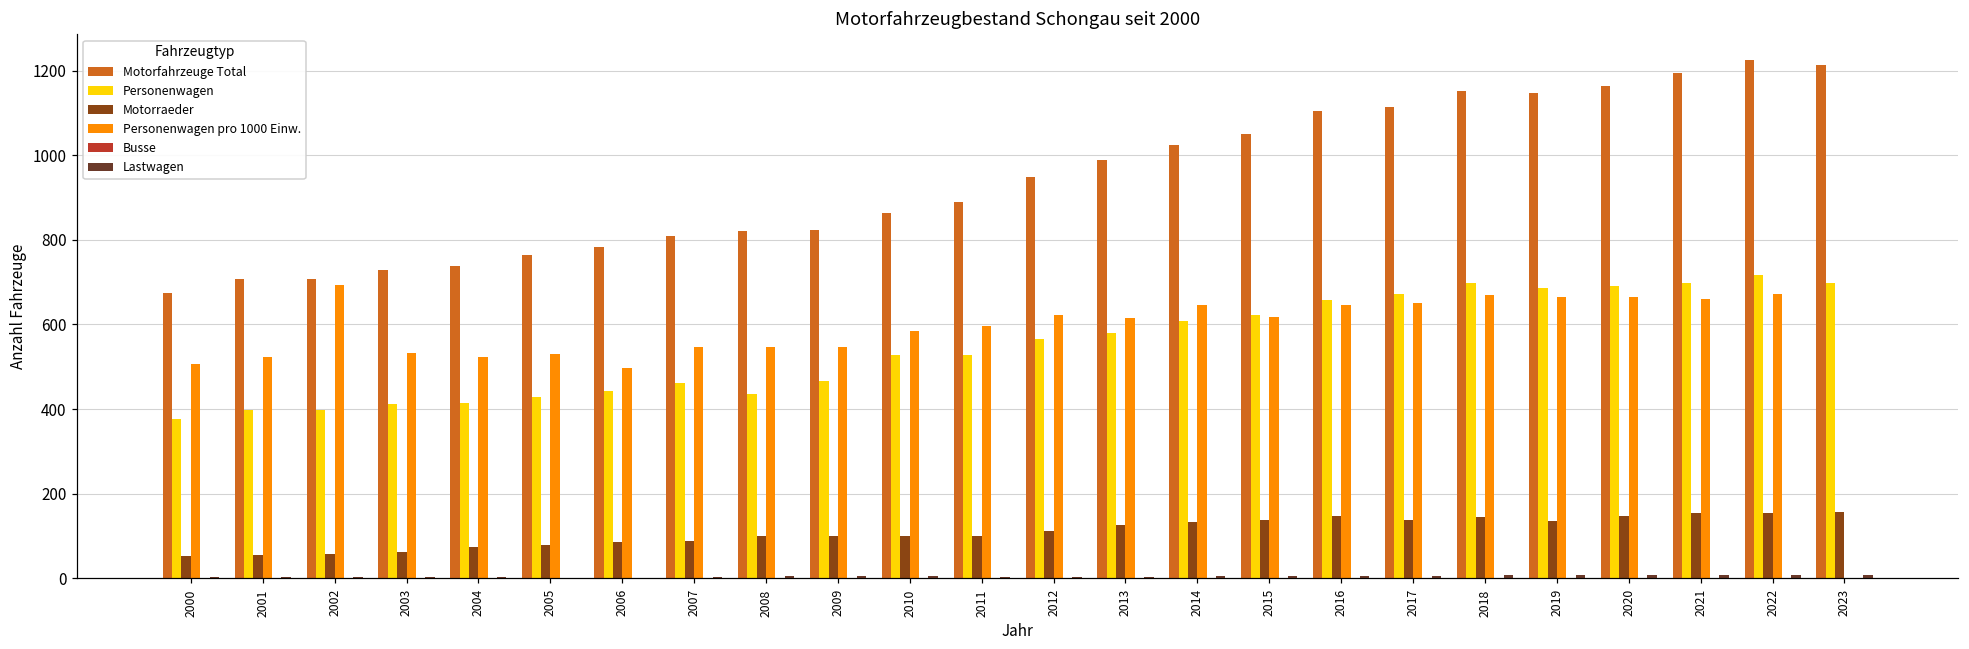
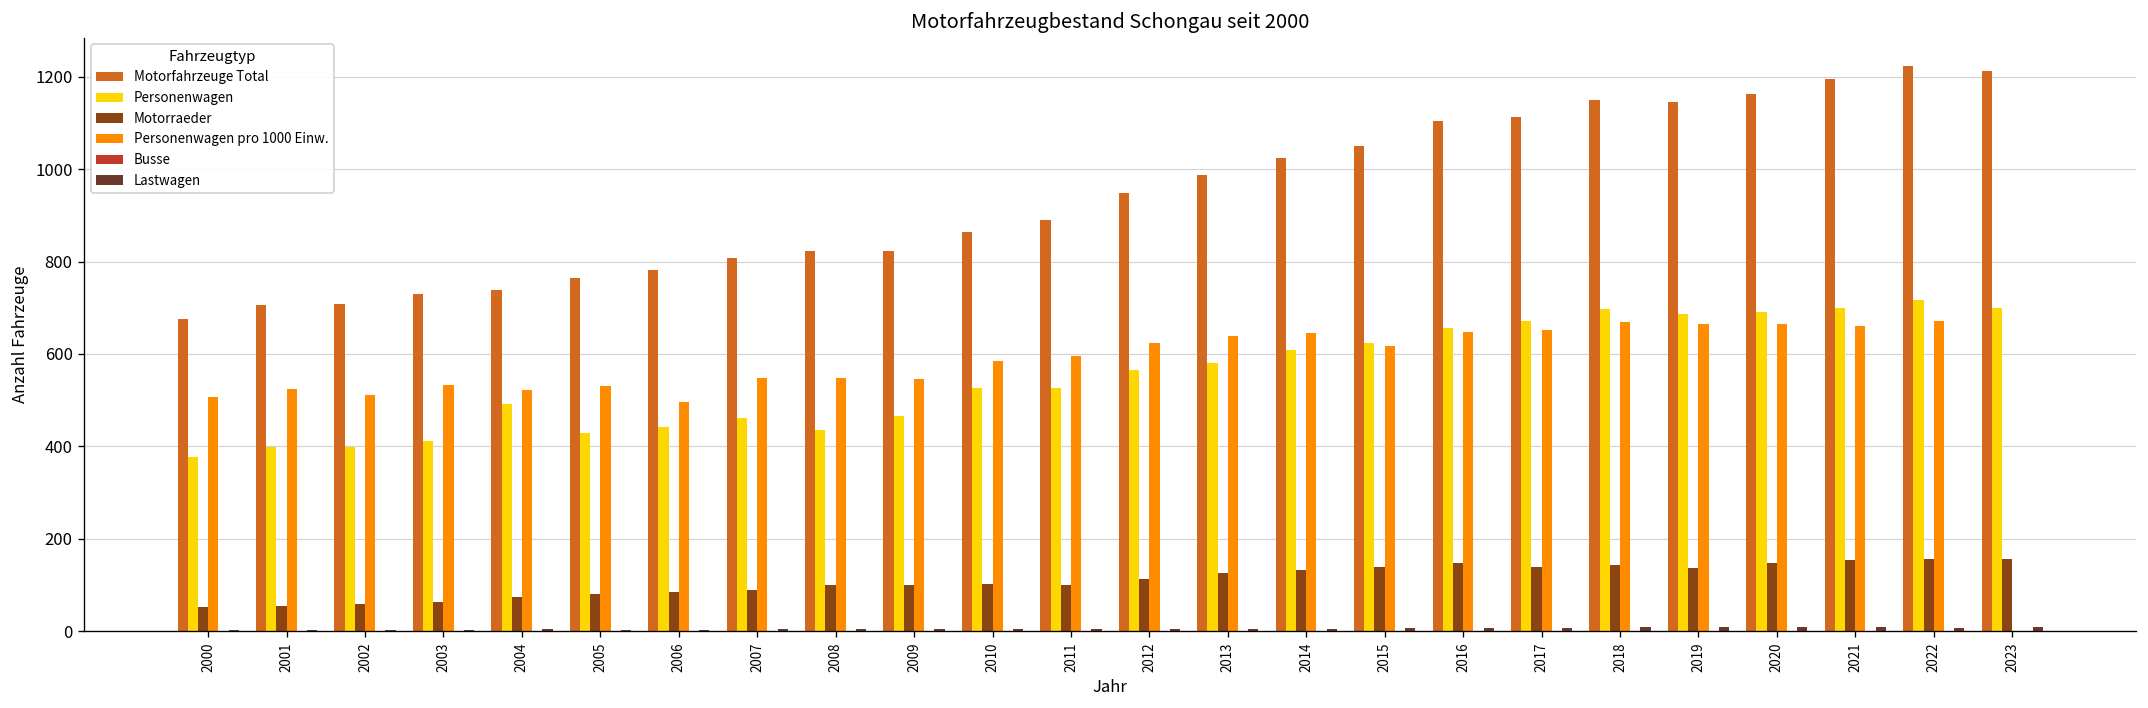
Personenwagen pro 1000 Einw., 2002: 690 -> 510
Personenwagen, 2004: 410 -> 490
Personenwagen pro 1000 Einw., 2013: 620 -> 640
